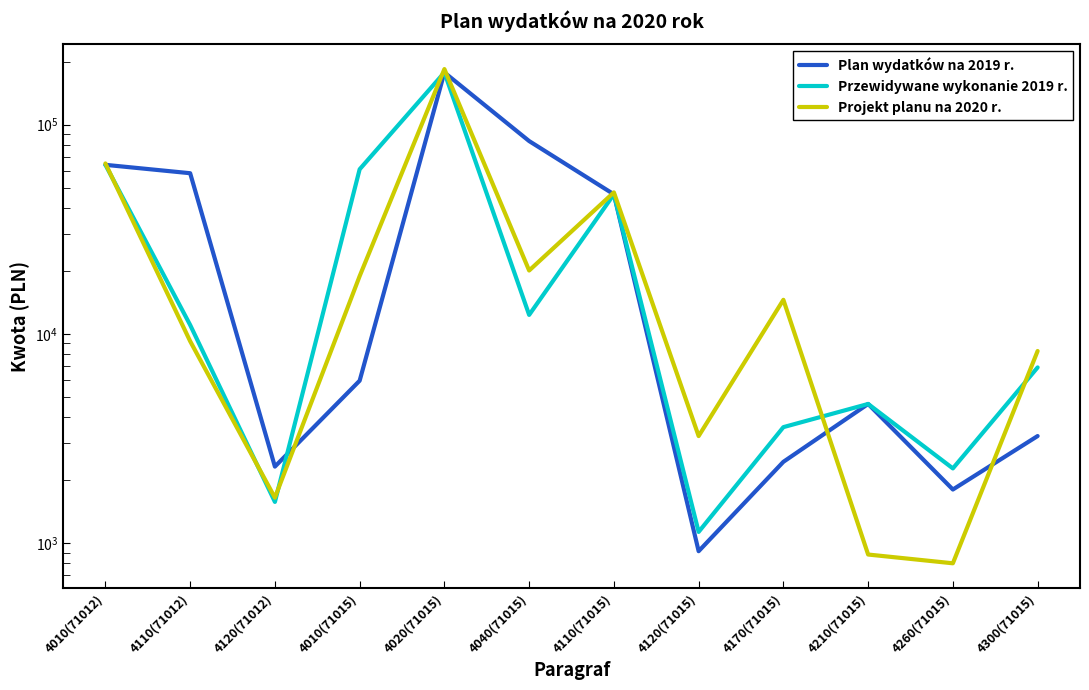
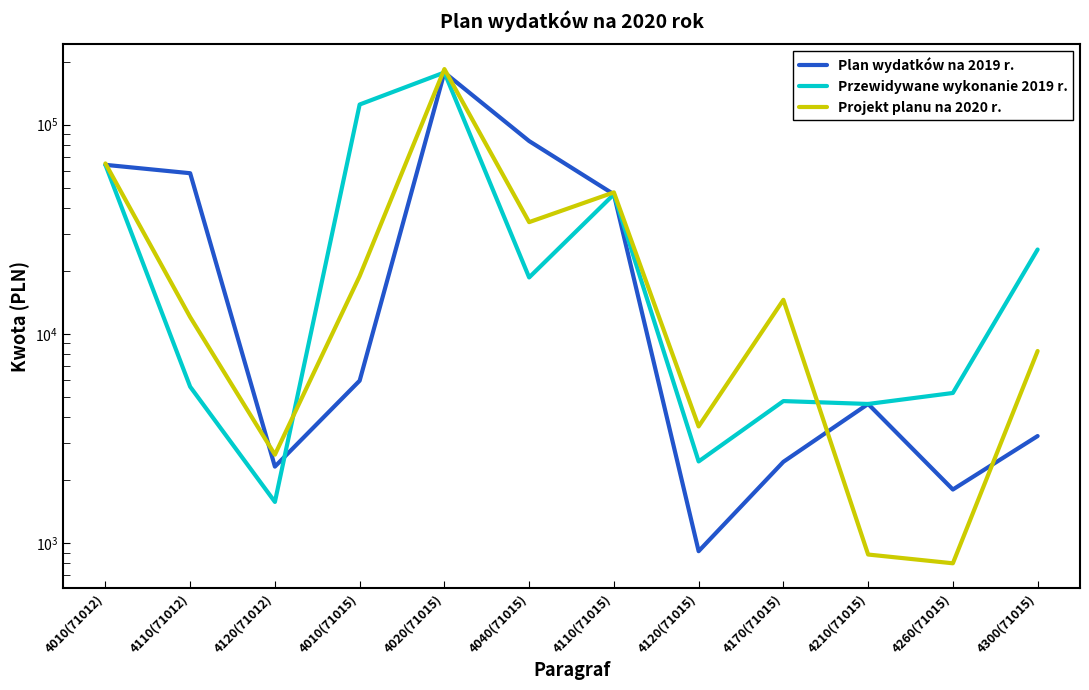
Przewidywane wykonanie 2019 r., 4110(71012): 11000 -> 5600
Projekt planu na 2020 r., 4110(71012): 9000 -> 12000
Projekt planu na 2020 r., 4120(71012): 1600 -> 2600
Przewidywane wykonanie 2019 r., 4010(71015): 61000 -> 120000
Przewidywane wykonanie 2019 r., 4040(71015): 12000 -> 19000
Projekt planu na 2020 r., 4040(71015): 20000 -> 34000
Przewidywane wykonanie 2019 r., 4120(71015): 1100 -> 2500
Projekt planu na 2020 r., 4120(71015): 3200 -> 3600
Przewidywane wykonanie 2019 r., 4170(71015): 3600 -> 4800
Przewidywane wykonanie 2019 r., 4260(71015): 2300 -> 5200
Przewidywane wykonanie 2019 r., 4300(71015): 6900 -> 25000
